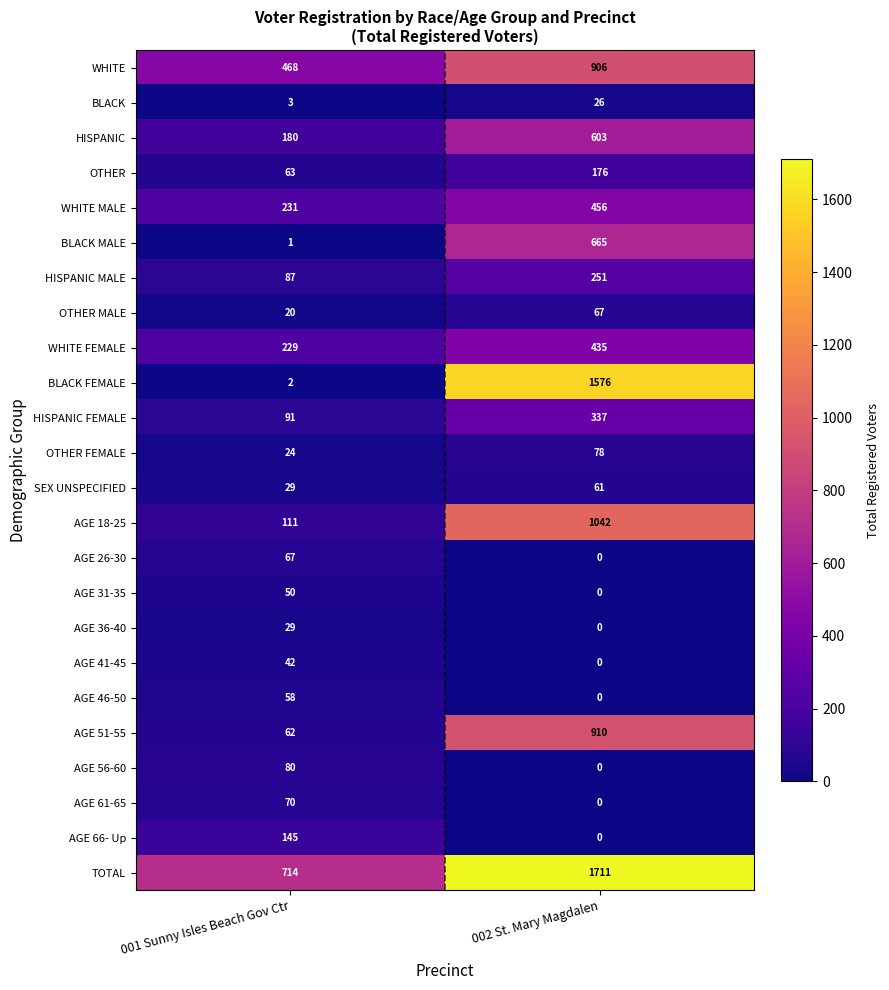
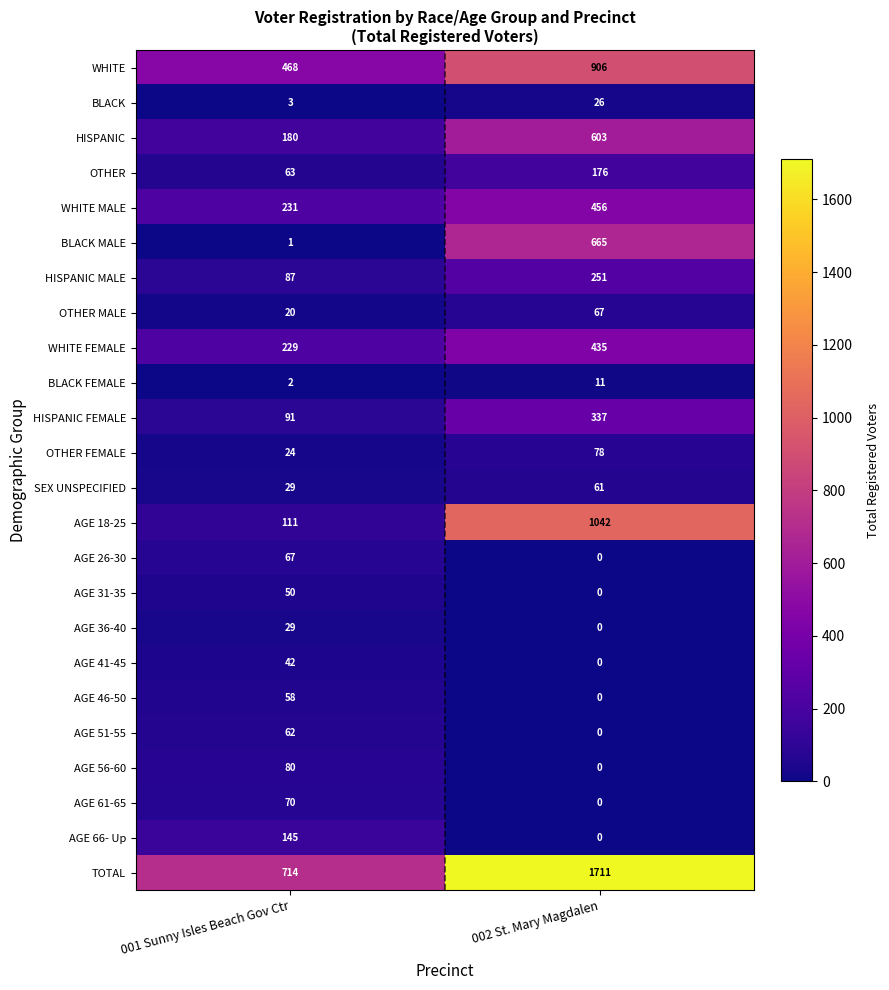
BLACK FEMALE, 002 St. Mary Magdalen: 1576 -> 11
AGE 51-55, 002 St. Mary Magdalen: 910 -> 0
